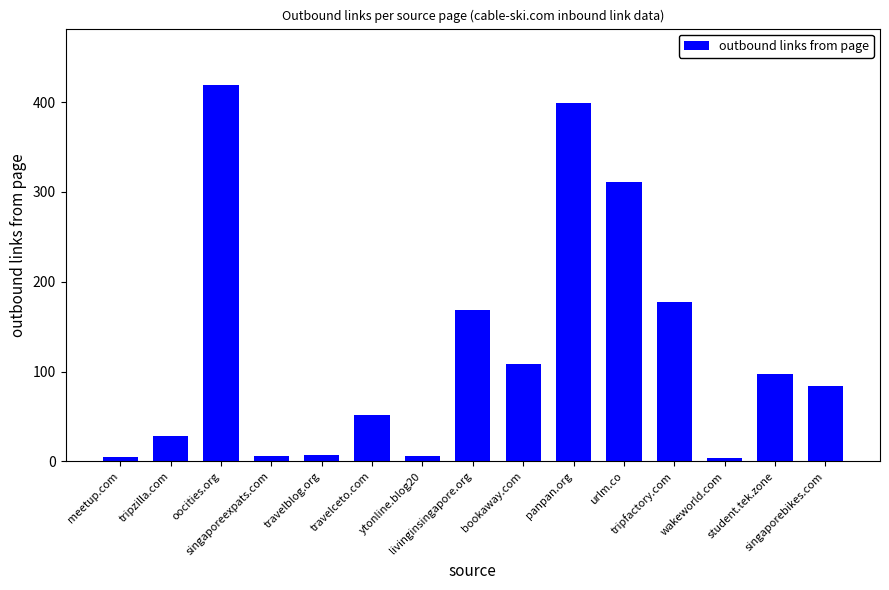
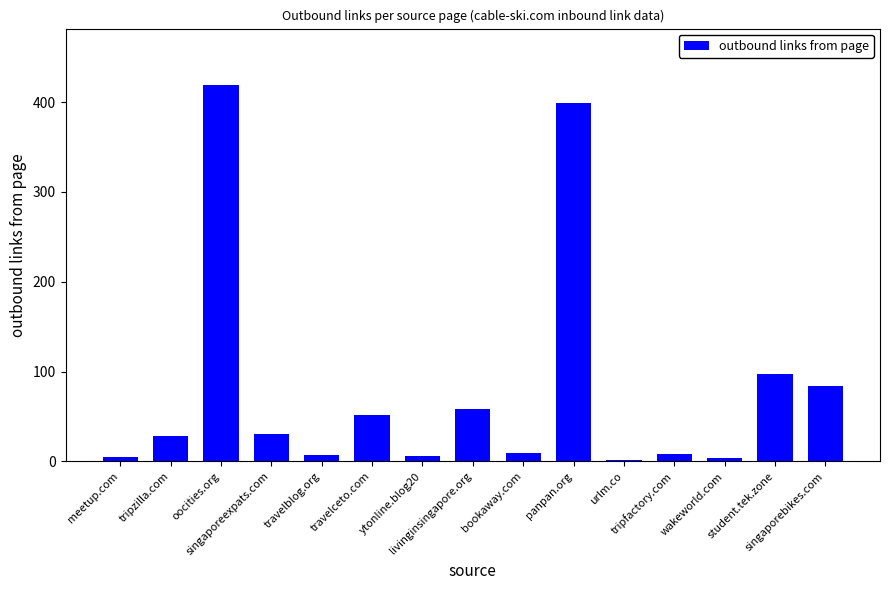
singaporeexpats.com: 10 -> 30
livinginsingapore.org: 170 -> 60
bookaway.com: 110 -> 10
urlm.co: 310 -> 0
tripfactory.com: 180 -> 10
